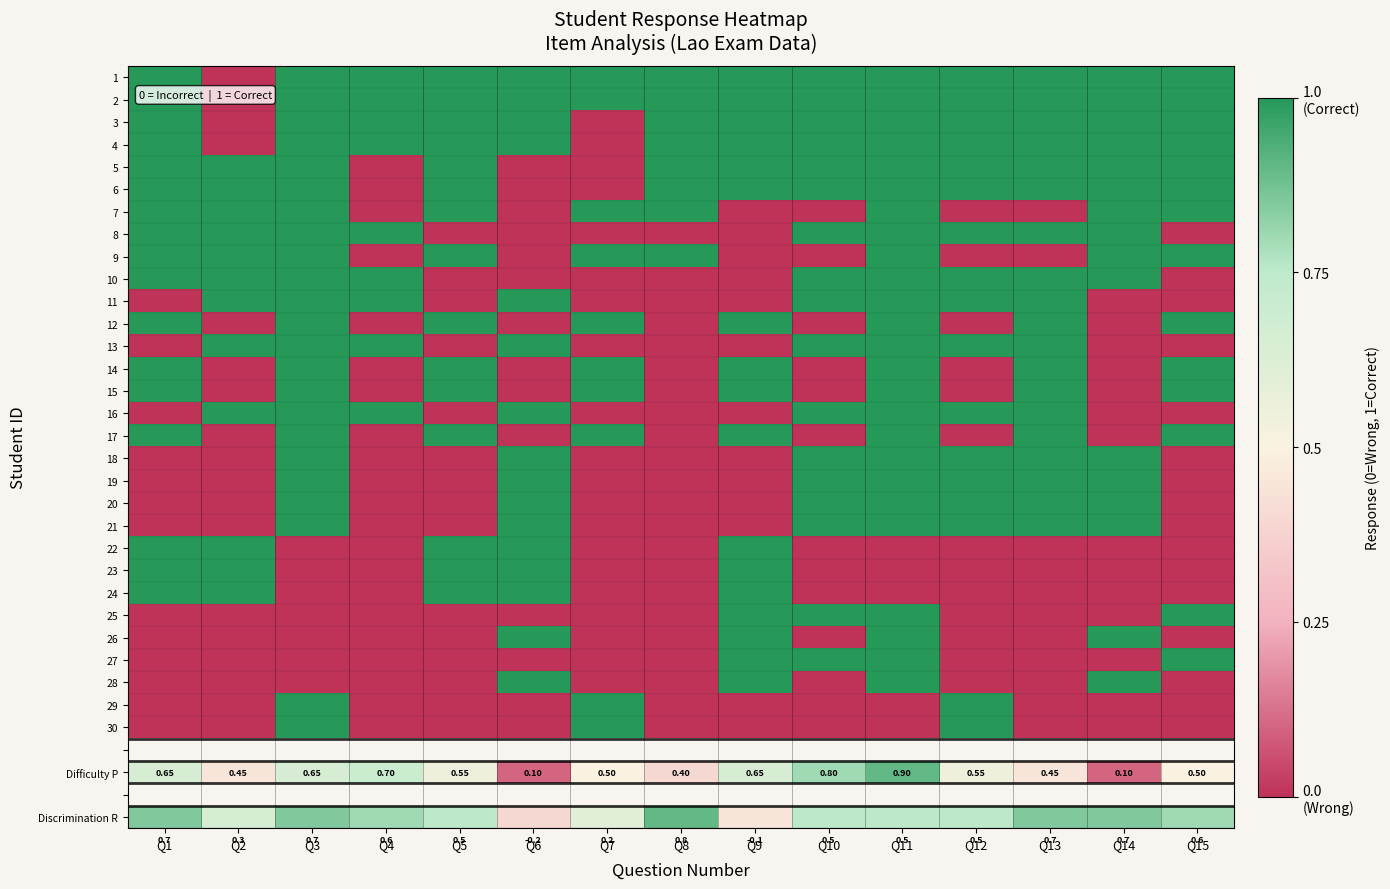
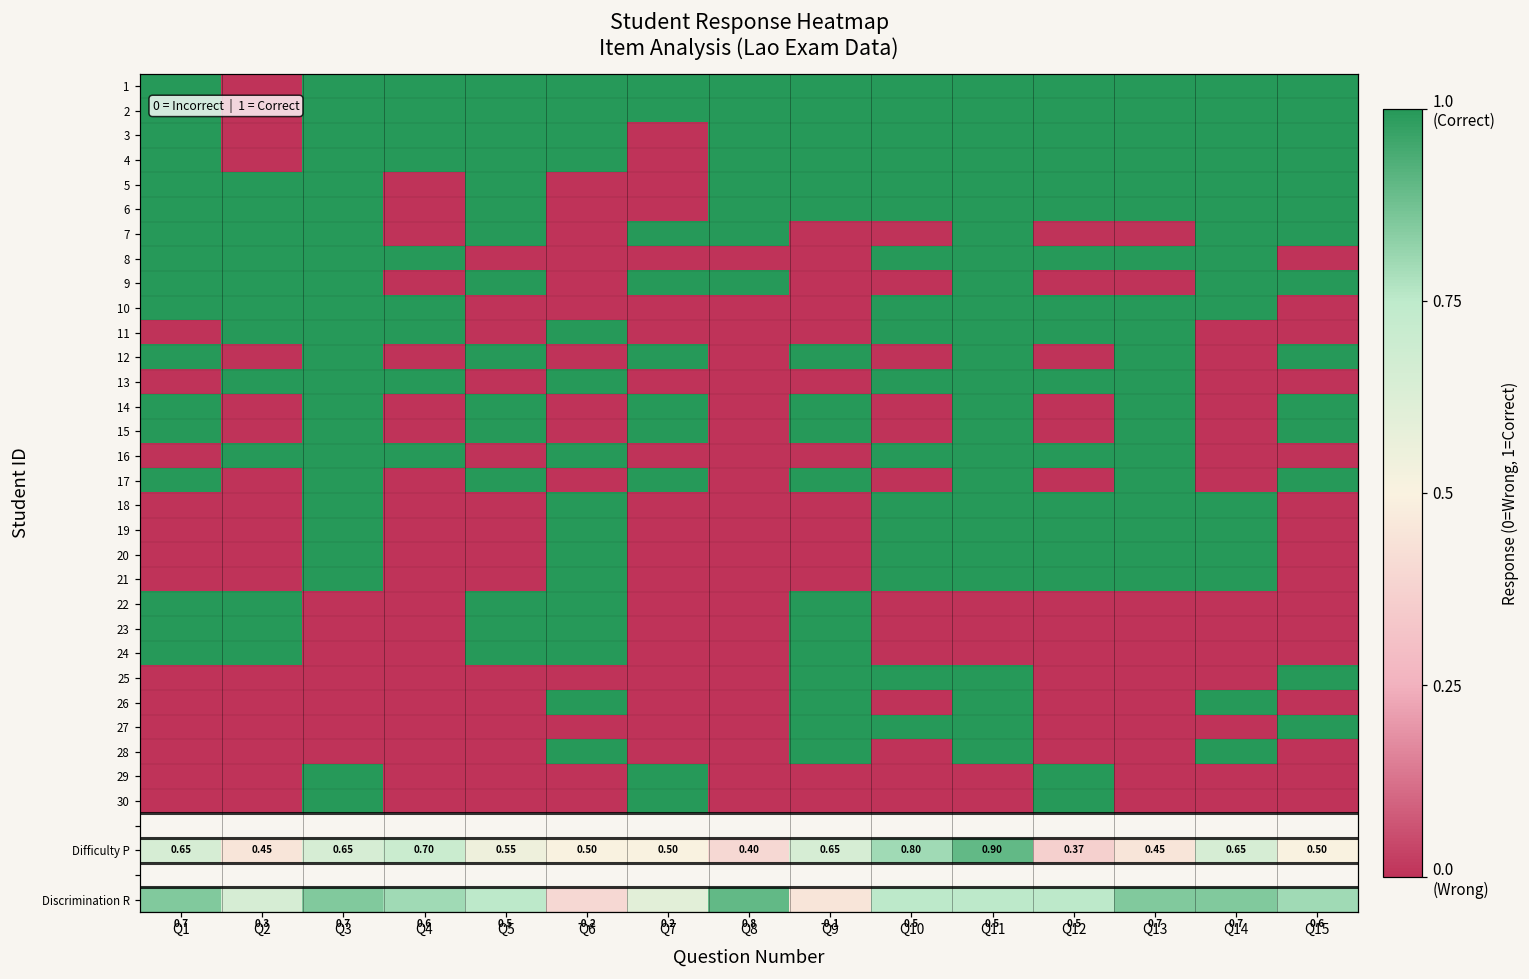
Difficulty P, Q6: 0.10 -> 0.50
Difficulty P, Q12: 0.55 -> 0.37
Difficulty P, Q14: 0.10 -> 0.65
